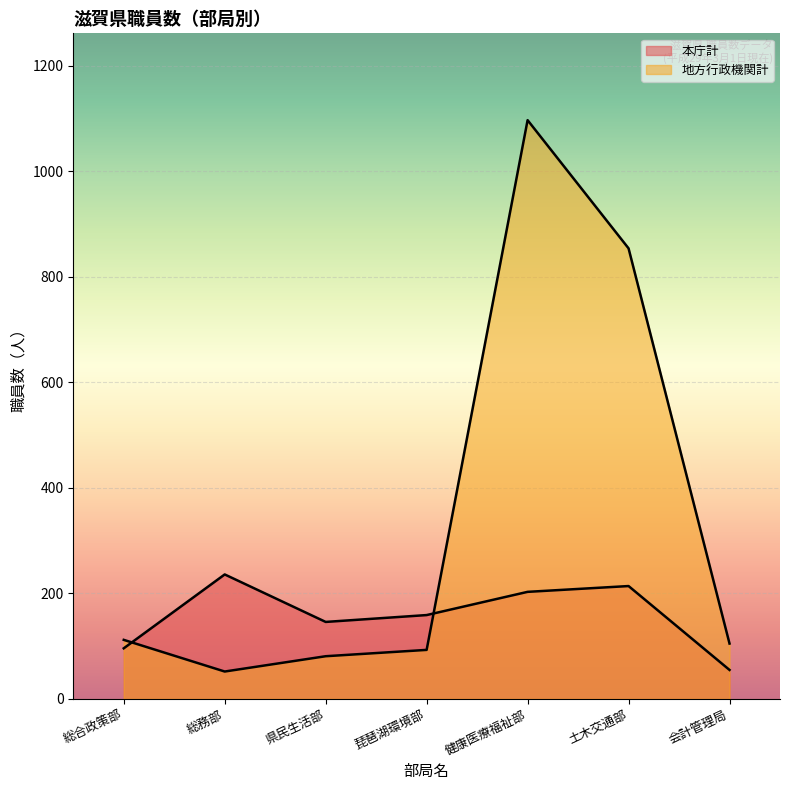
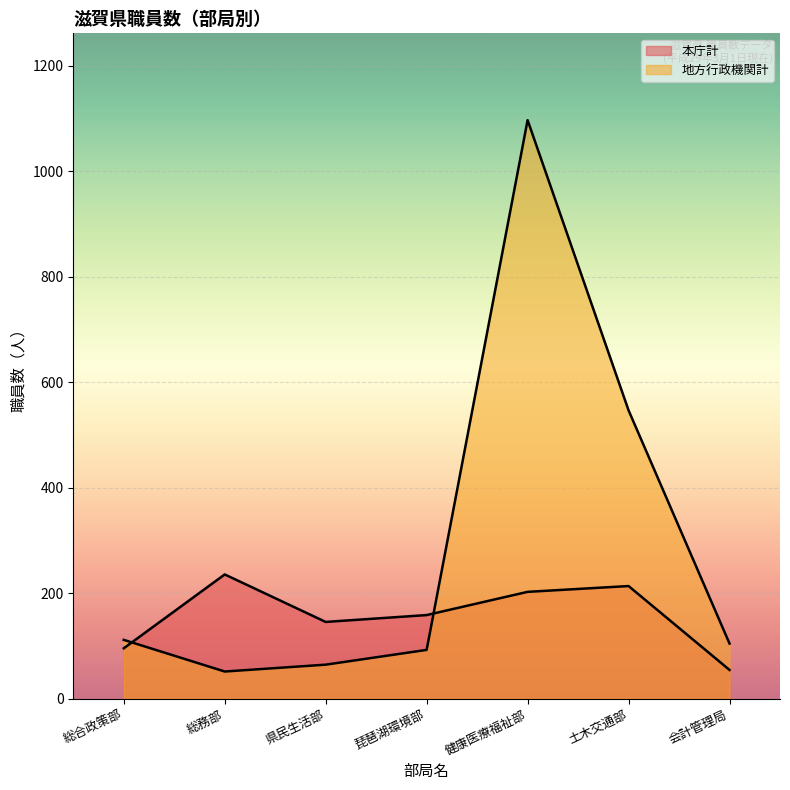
地方行政機関計, 県民生活部: 80 -> 70
地方行政機関計, 土木交通部: 850 -> 550
